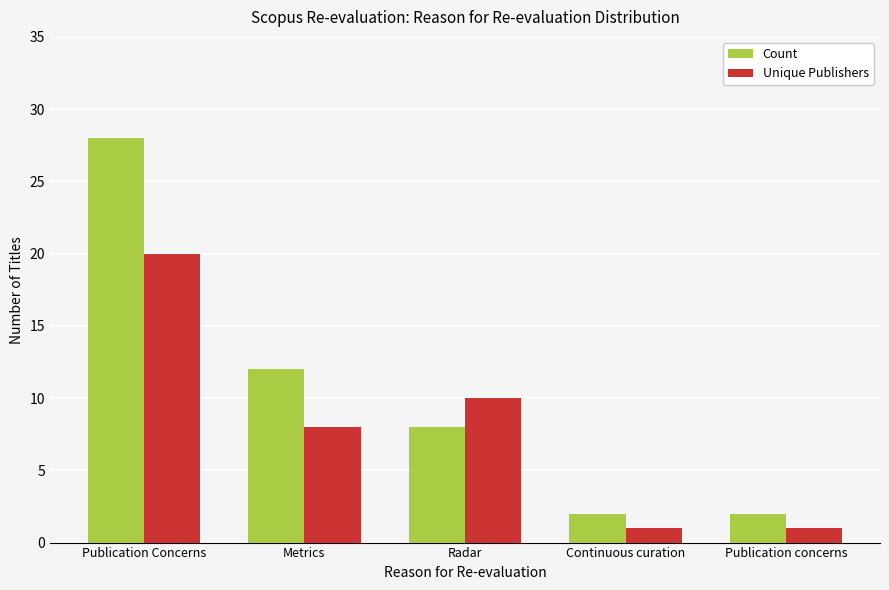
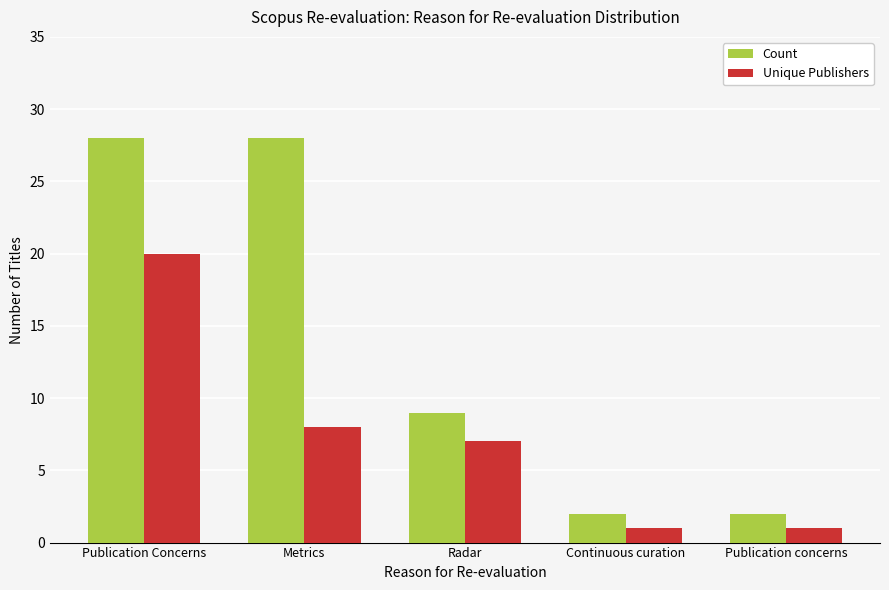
Count, Metrics: 12 -> 28
Count, Radar: 8 -> 9
Unique Publishers, Radar: 10 -> 7
